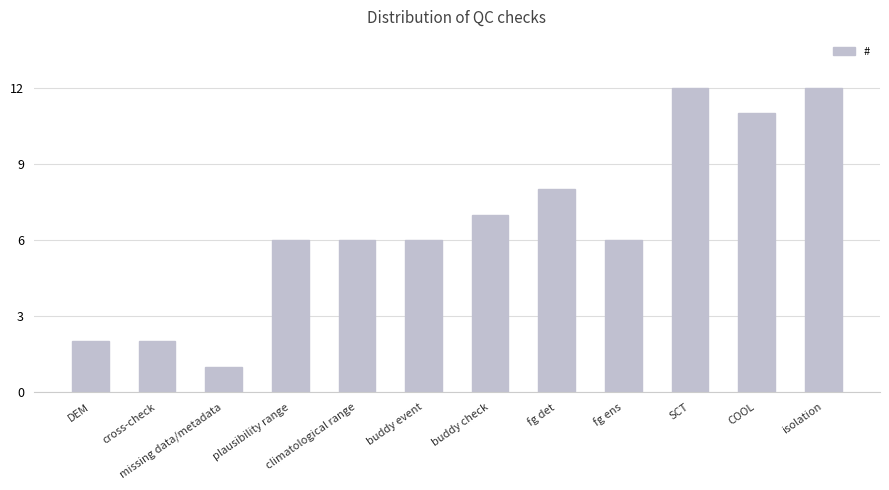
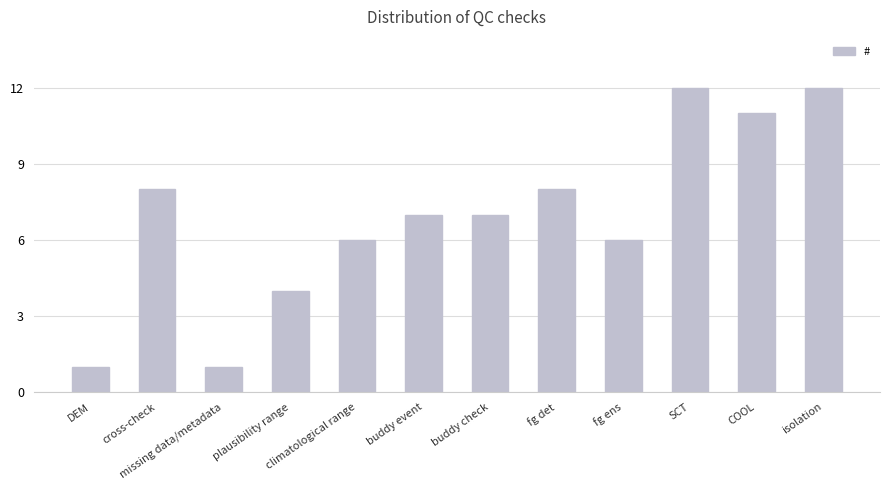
DEM: 2 -> 1
cross-check: 2 -> 8
plausibility range: 6 -> 4
buddy event: 6 -> 7
